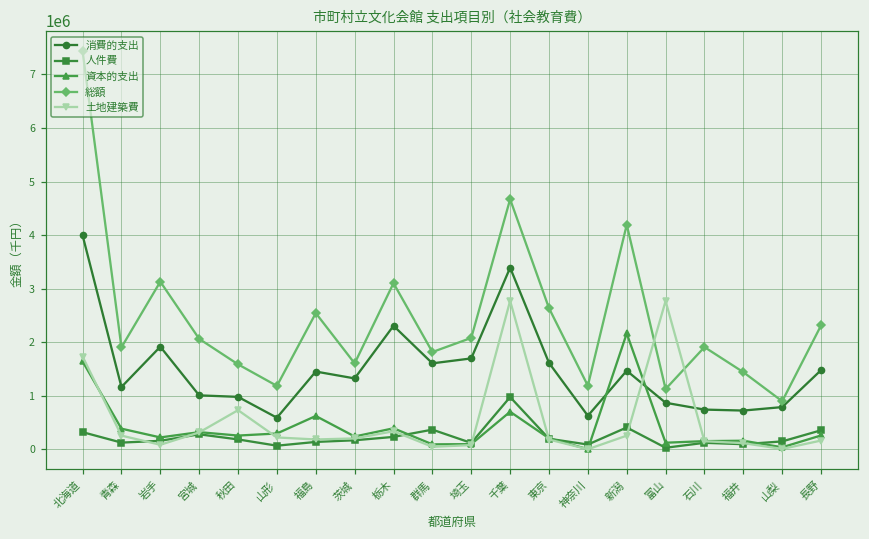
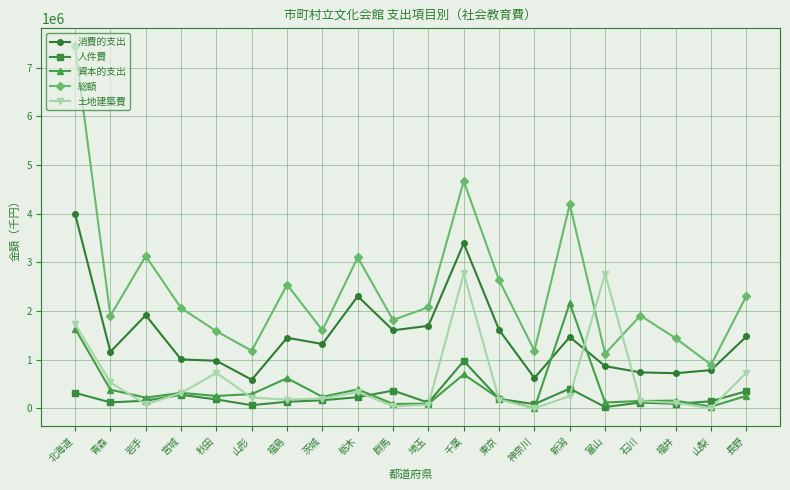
土地建築費, 青森: 300000 -> 500000
土地建築費, 長野: 200000 -> 700000
